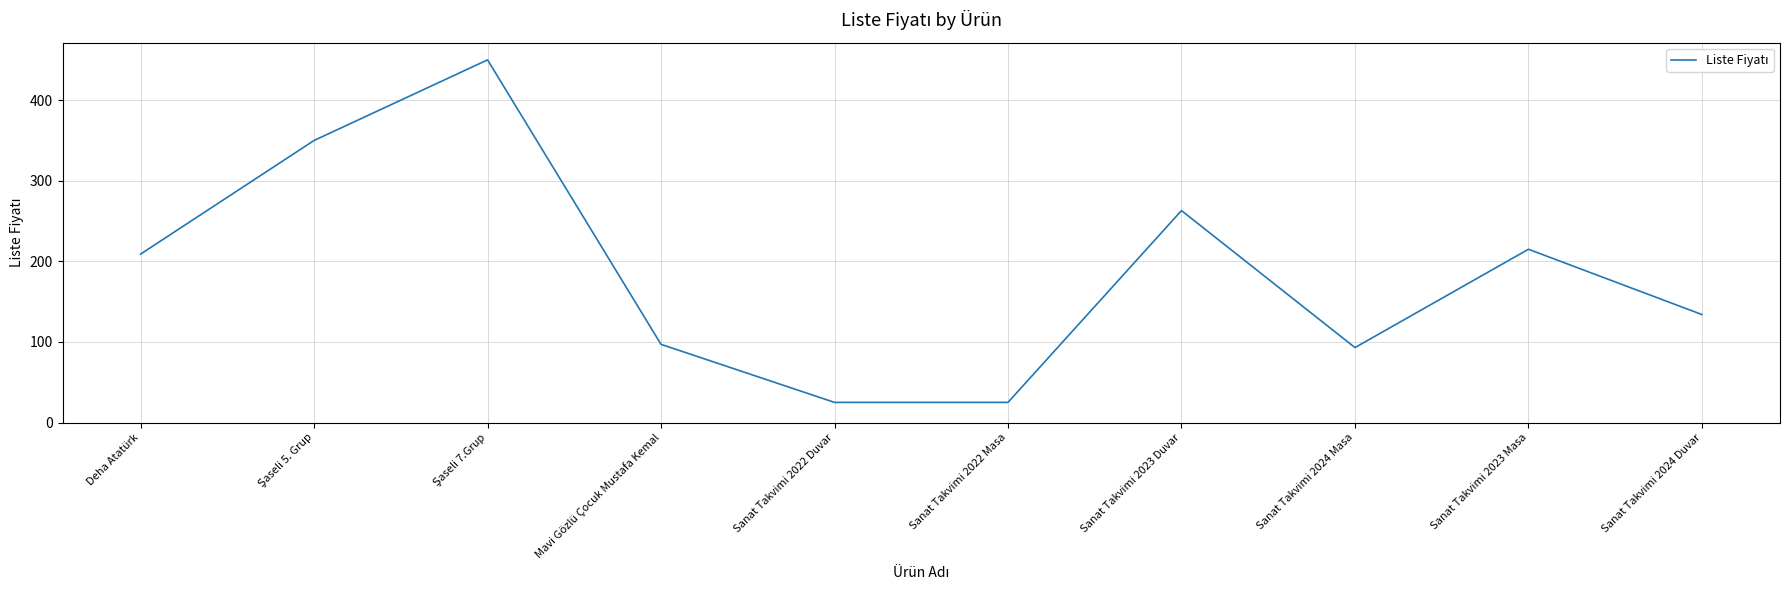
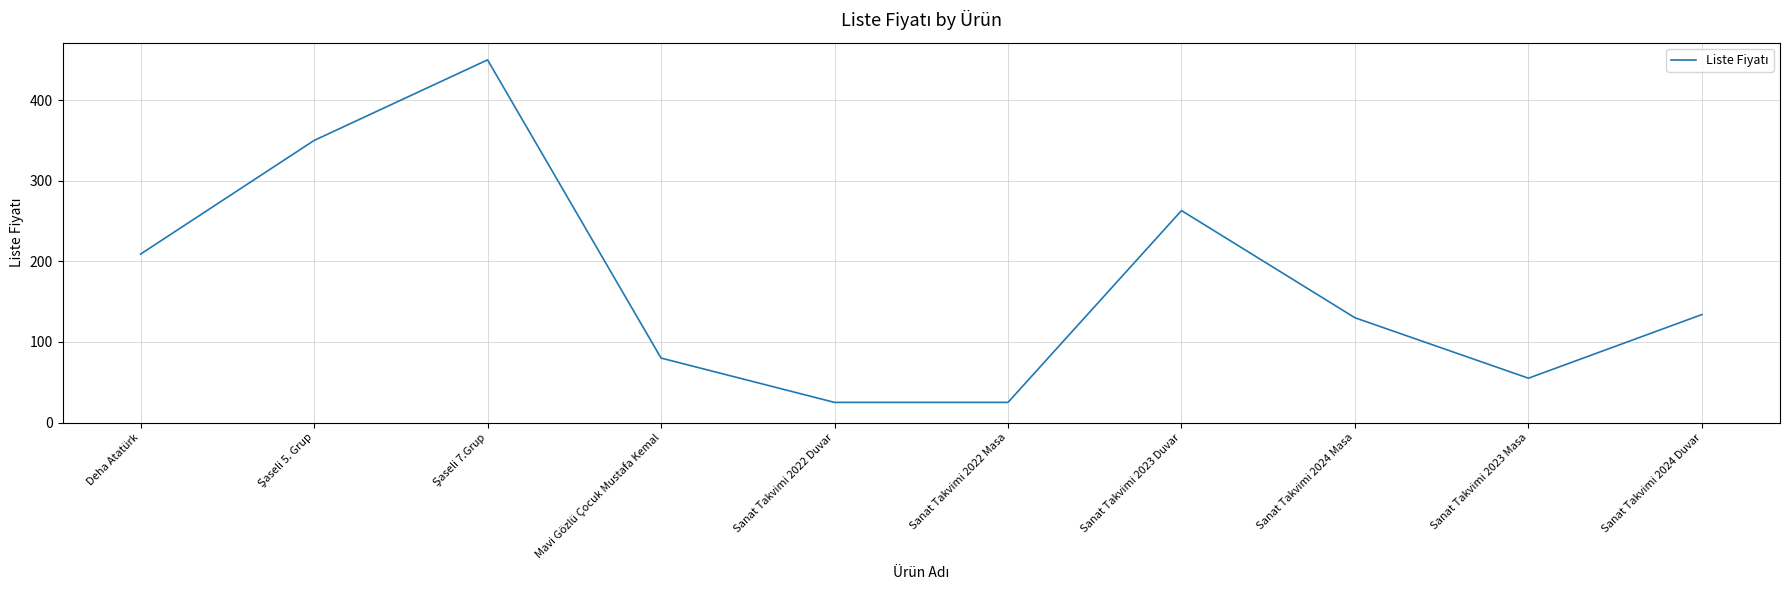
Mavi Gözlü Çocuk Mustafa Kemal: 100 -> 80
Sanat Takvimi 2024 Masa: 90 -> 130
Sanat Takvimi 2023 Masa: 220 -> 60
